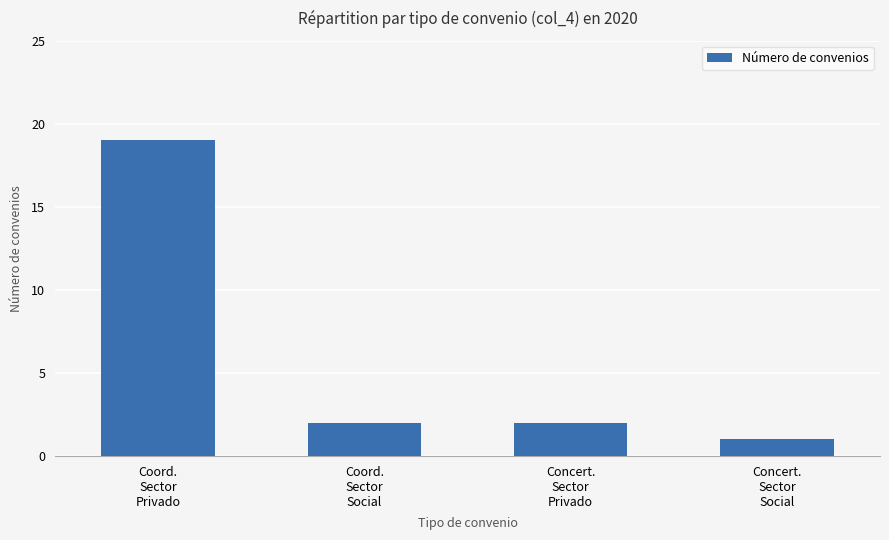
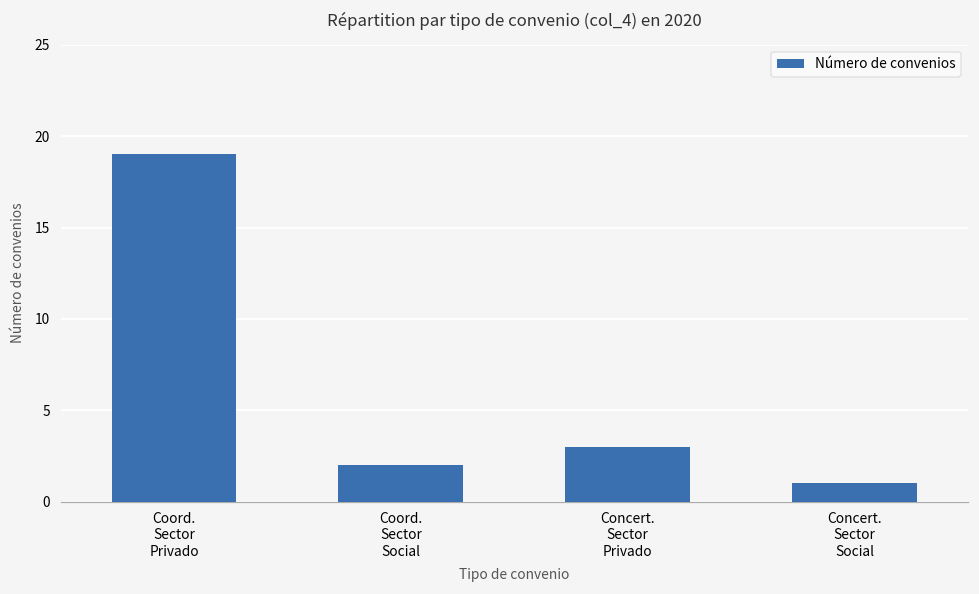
Concert. Sector Privado: 2 -> 3
